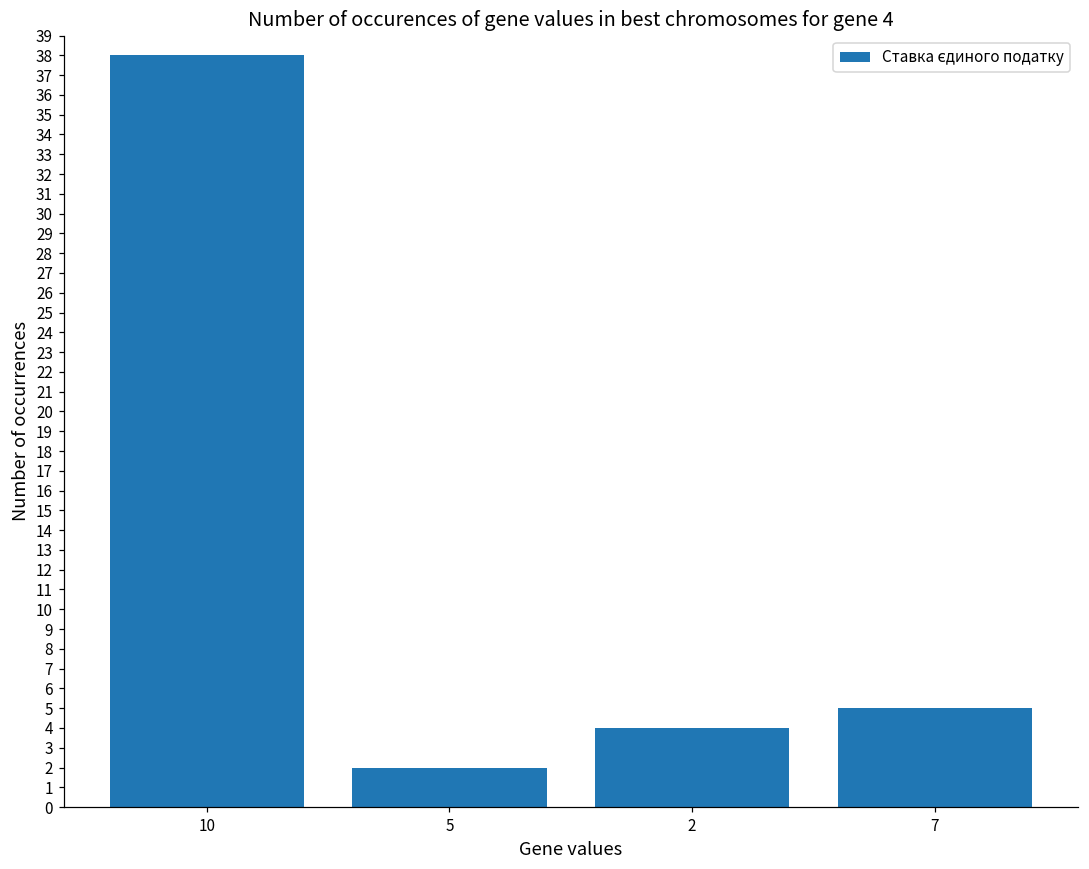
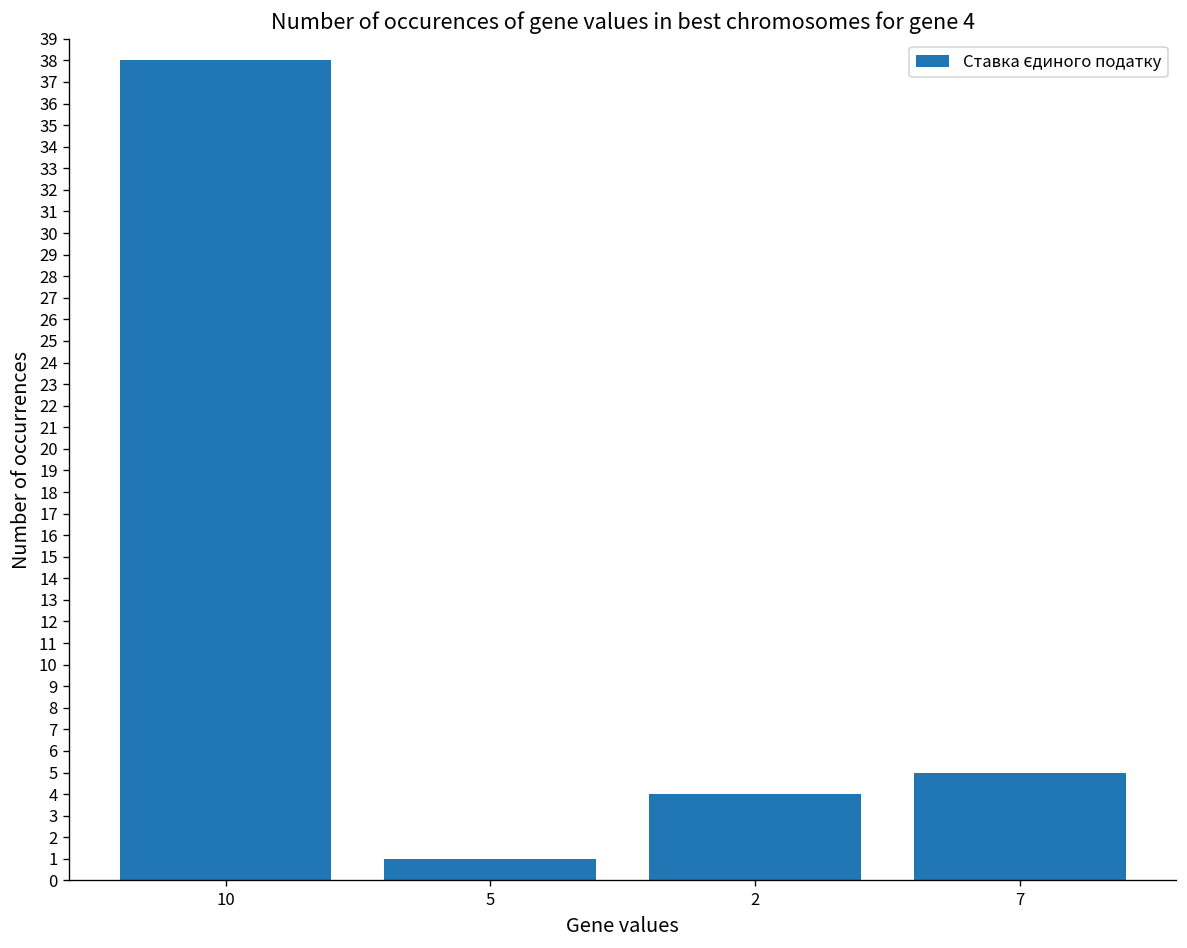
5: 2 -> 1
